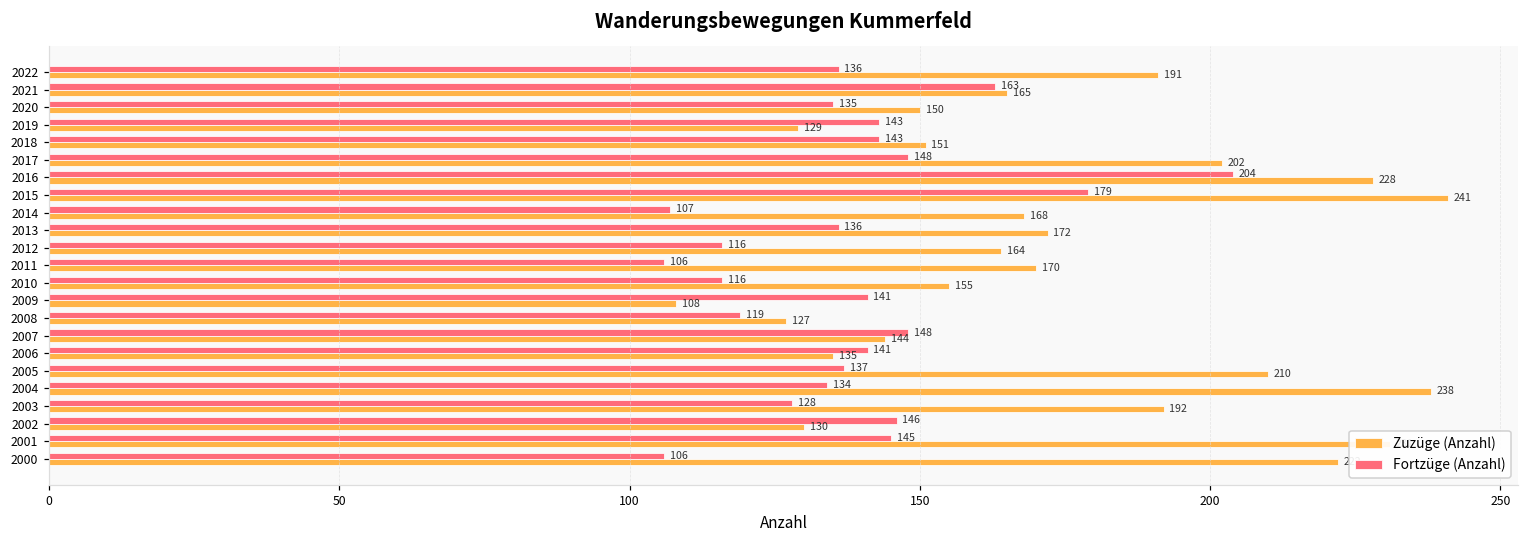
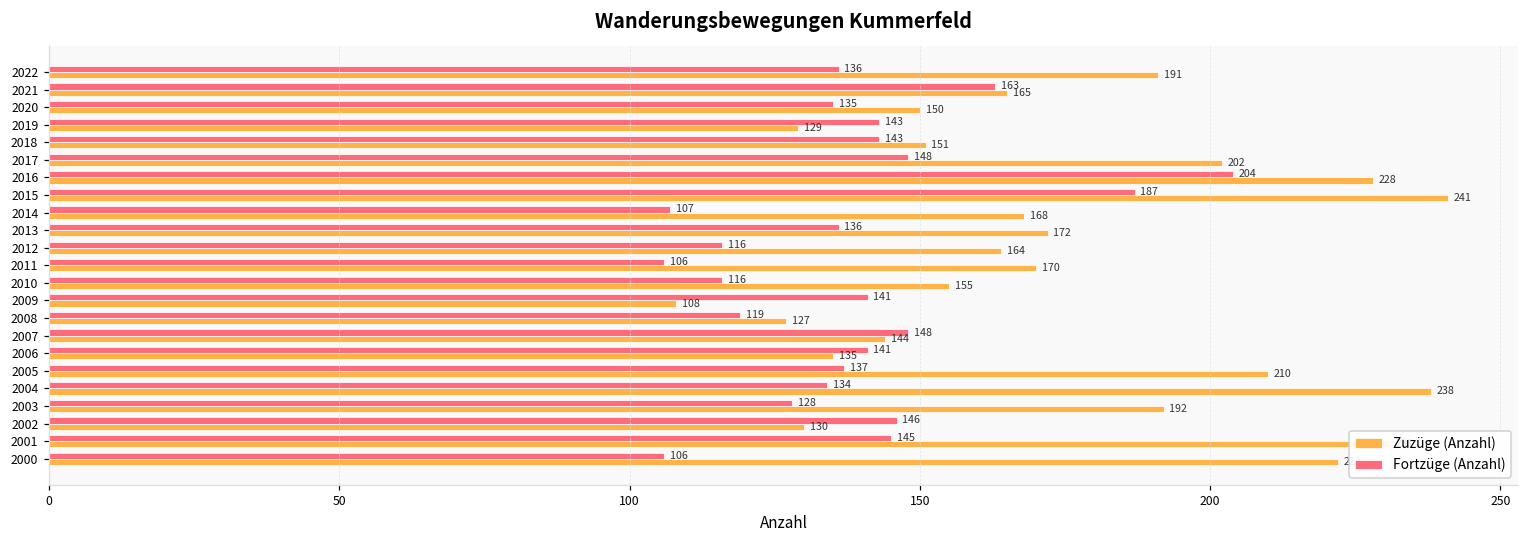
Fortzüge (Anzahl), 2015: 179 -> 187
